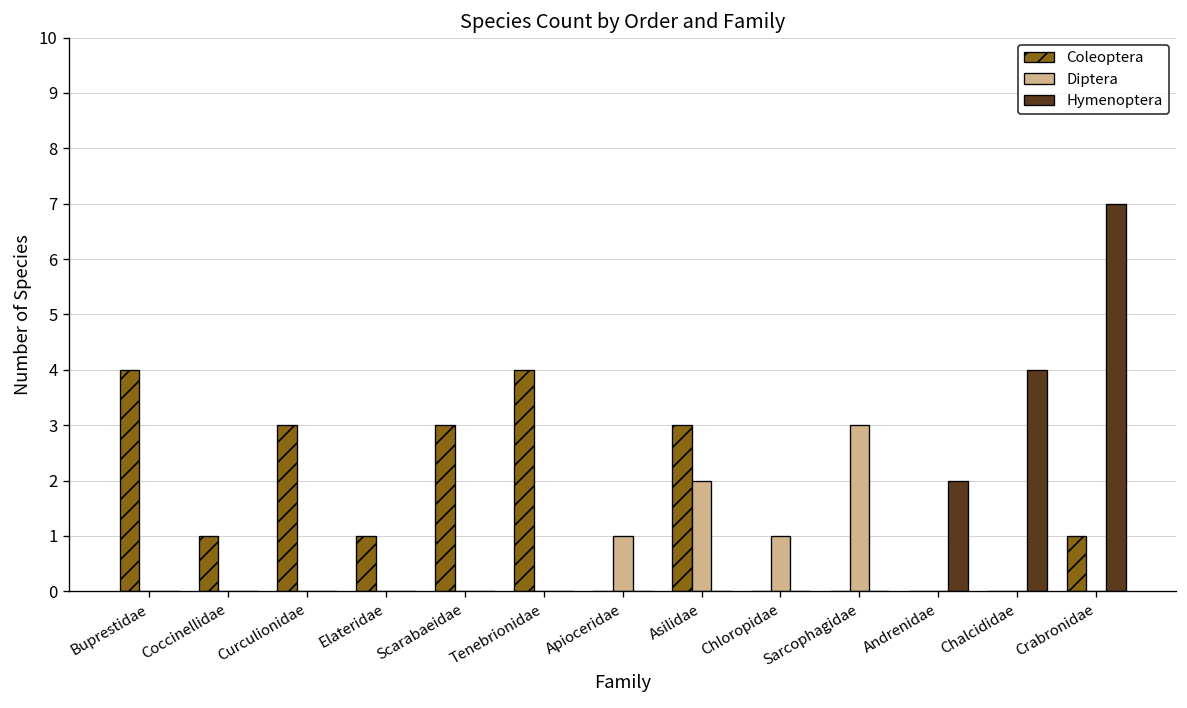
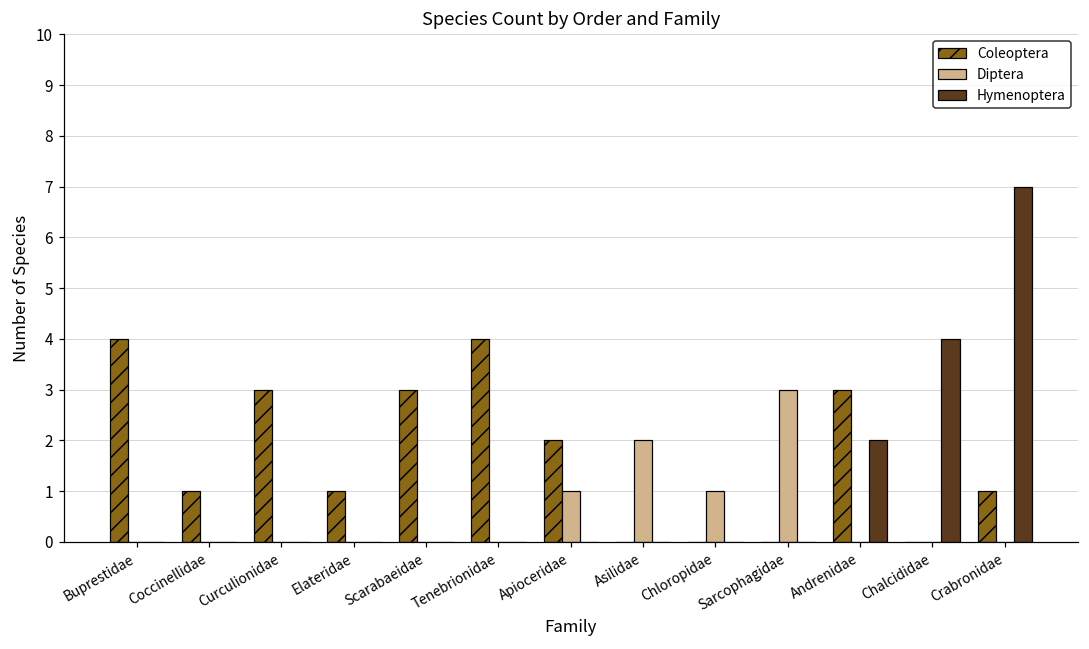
Coleoptera, Apioceridae: 0 -> 2
Coleoptera, Asilidae: 3 -> 0
Coleoptera, Andrenidae: 0 -> 3
